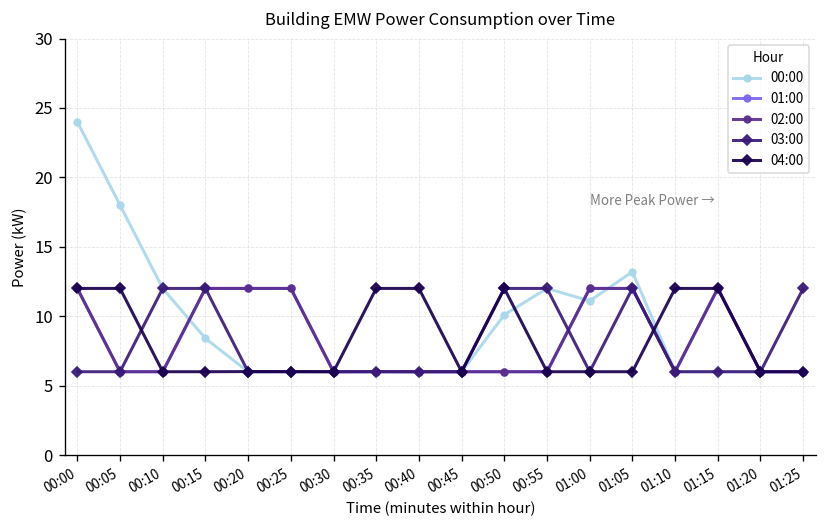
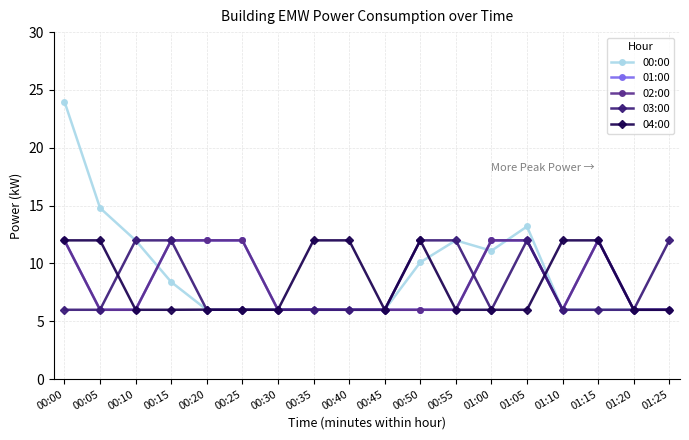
00:00, 00:05: 18.0 -> 14.8
